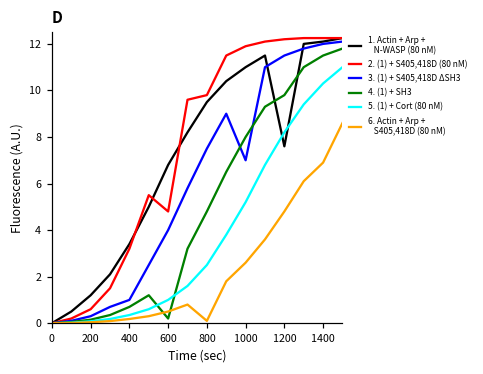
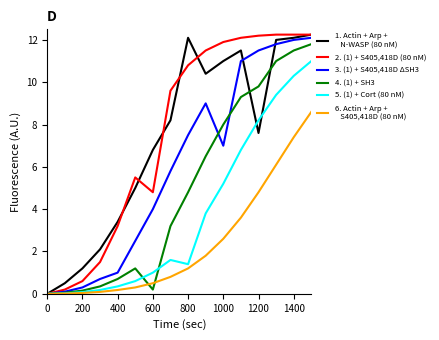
1. Actin + Arp + N-WASP (80 nM), 800: 9.5 -> 12.1
2. (1) + S405,418D (80 nM), 800: 9.8 -> 10.8
5. (1) + Cort (80 nM), 800: 2.5 -> 1.4
6. Actin + Arp + S405,418D (80 nM), 800: 0.1 -> 1.2
6. Actin + Arp + S405,418D (80 nM), 1400: 6.9 -> 7.4
